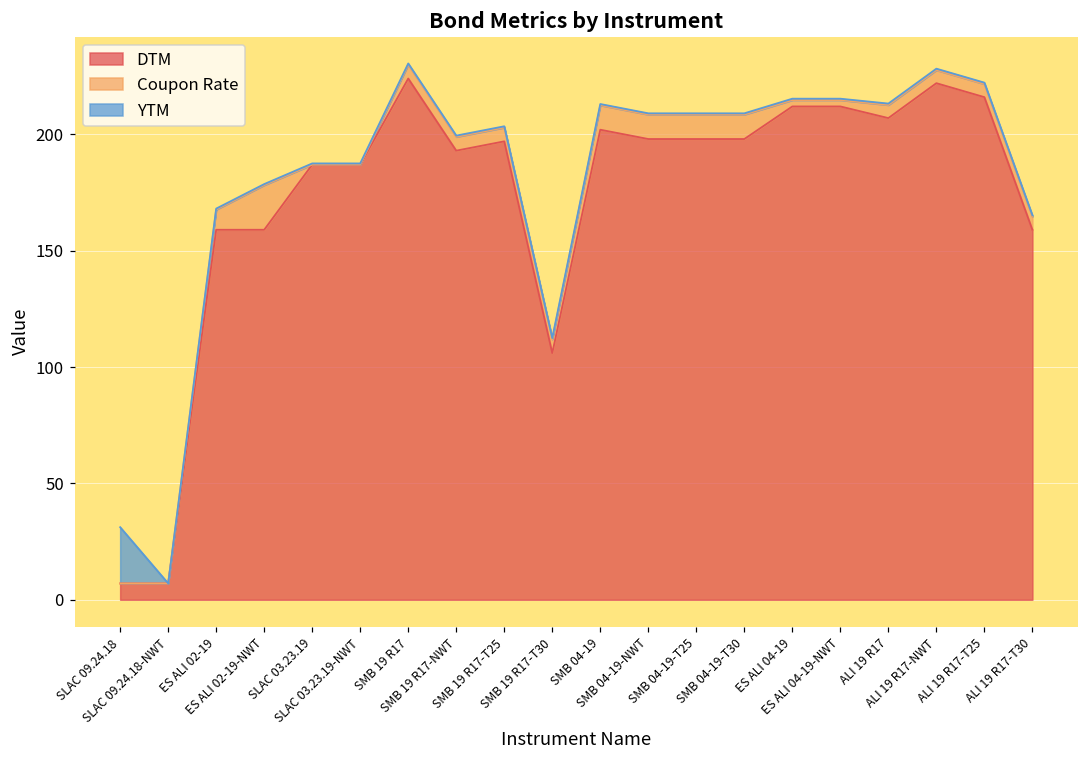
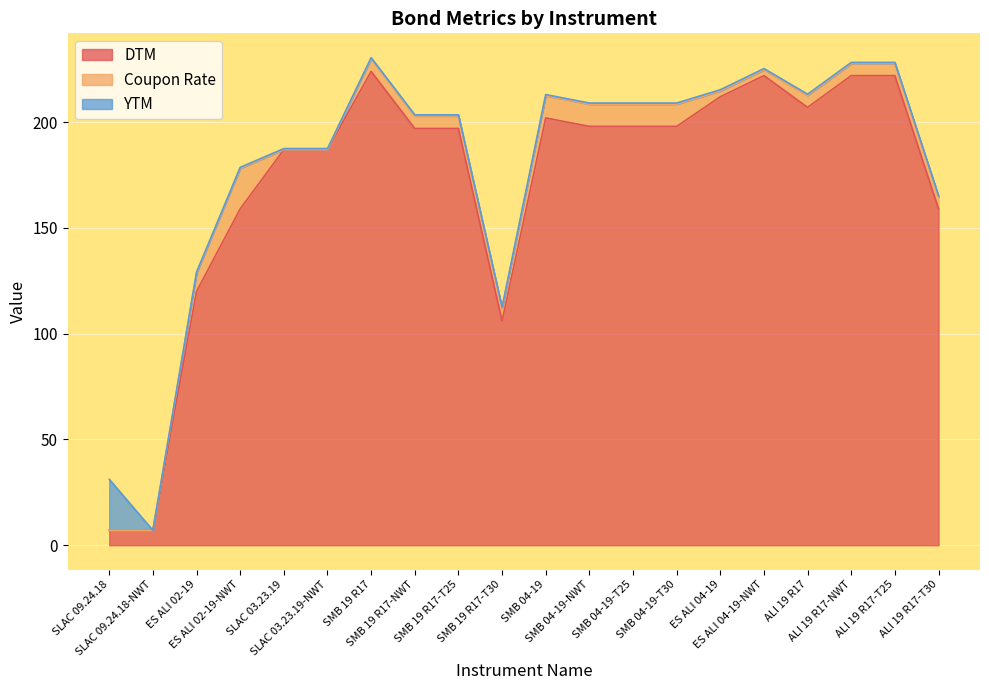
DTM, ES ALI 02-19: 159 -> 120
DTM, SMB 19 R17-NWT: 193 -> 197
DTM, ES ALI 04-19-NWT: 212 -> 222
DTM, ALI 19 R17-T25: 216 -> 222
